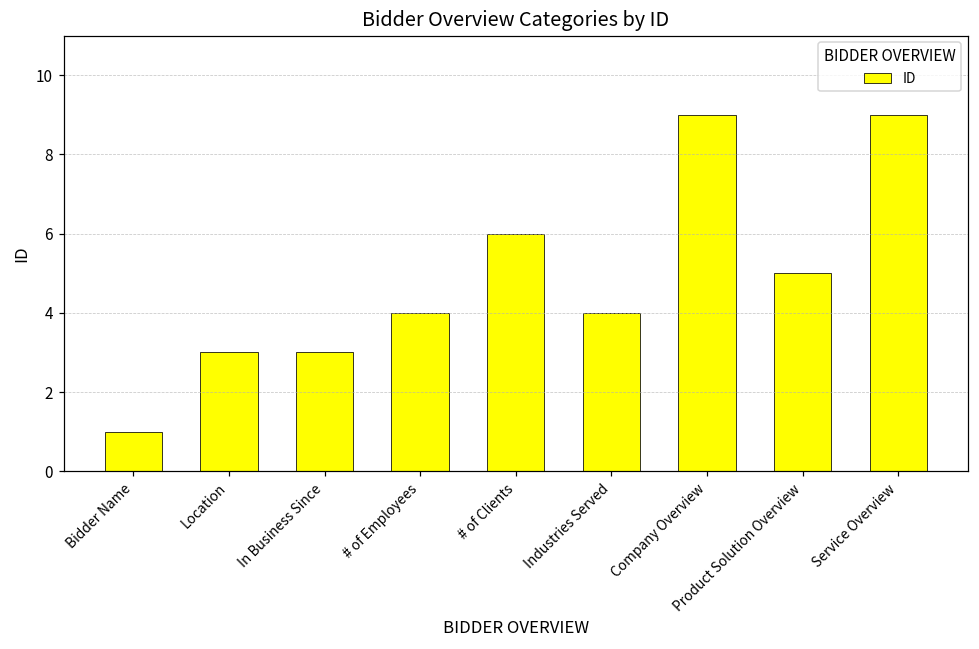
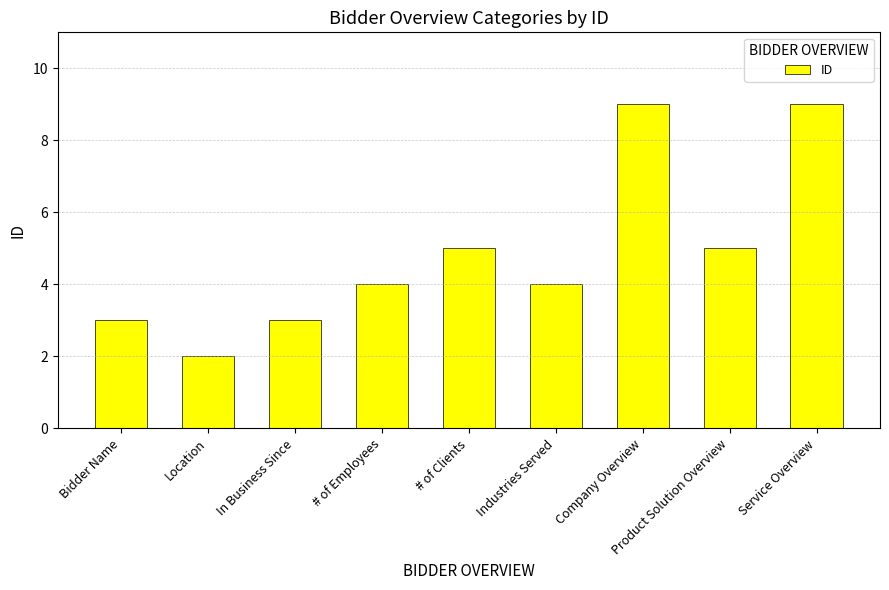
Bidder Name: 1 -> 3
Location: 3 -> 2
# of Clients: 6 -> 5
